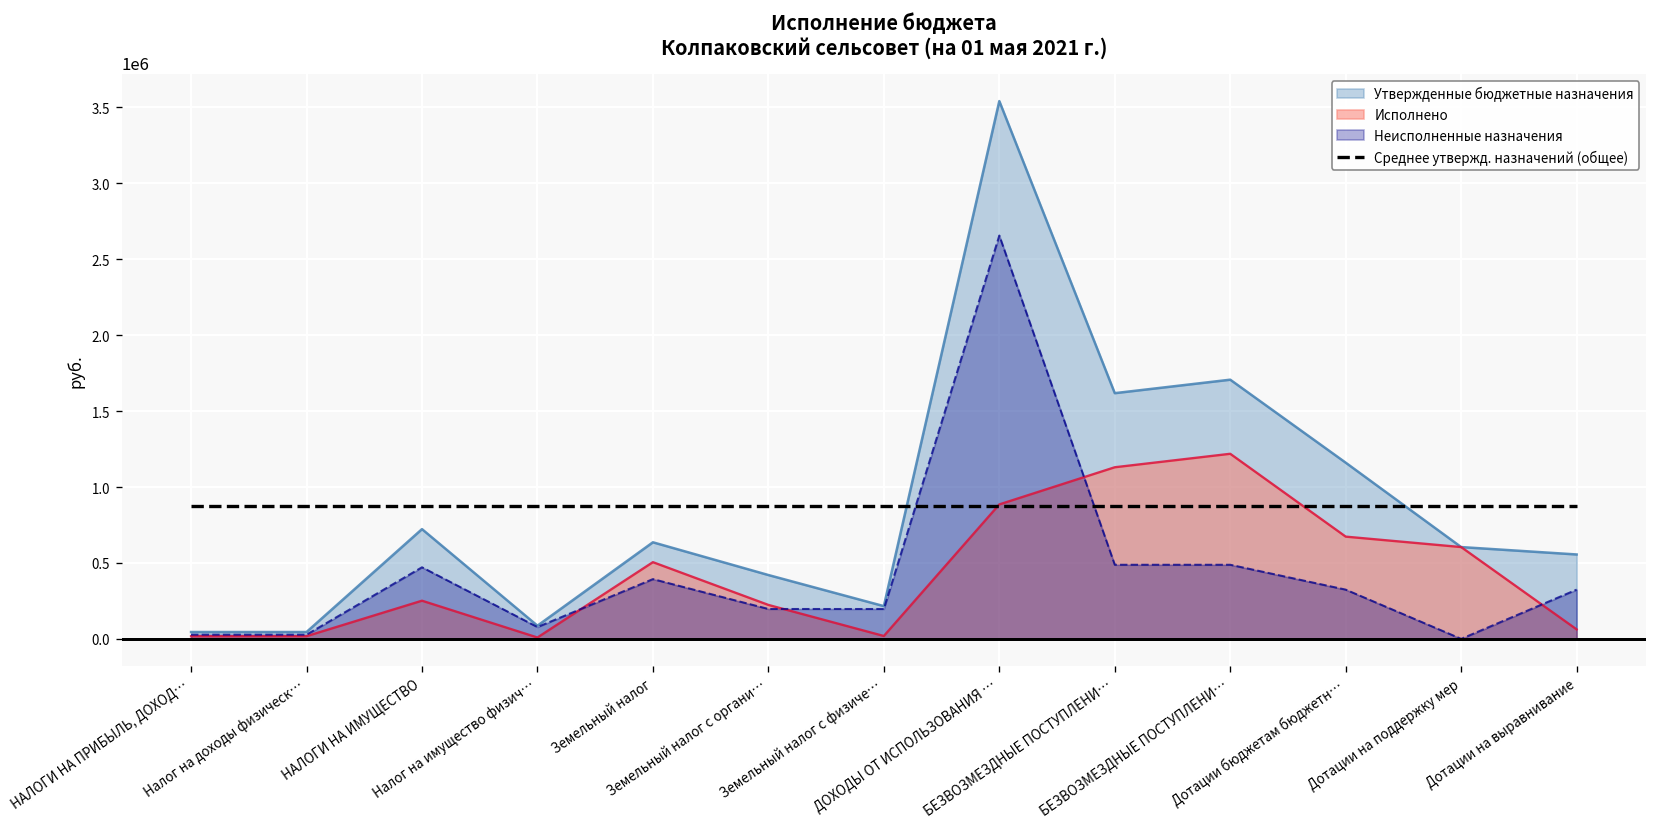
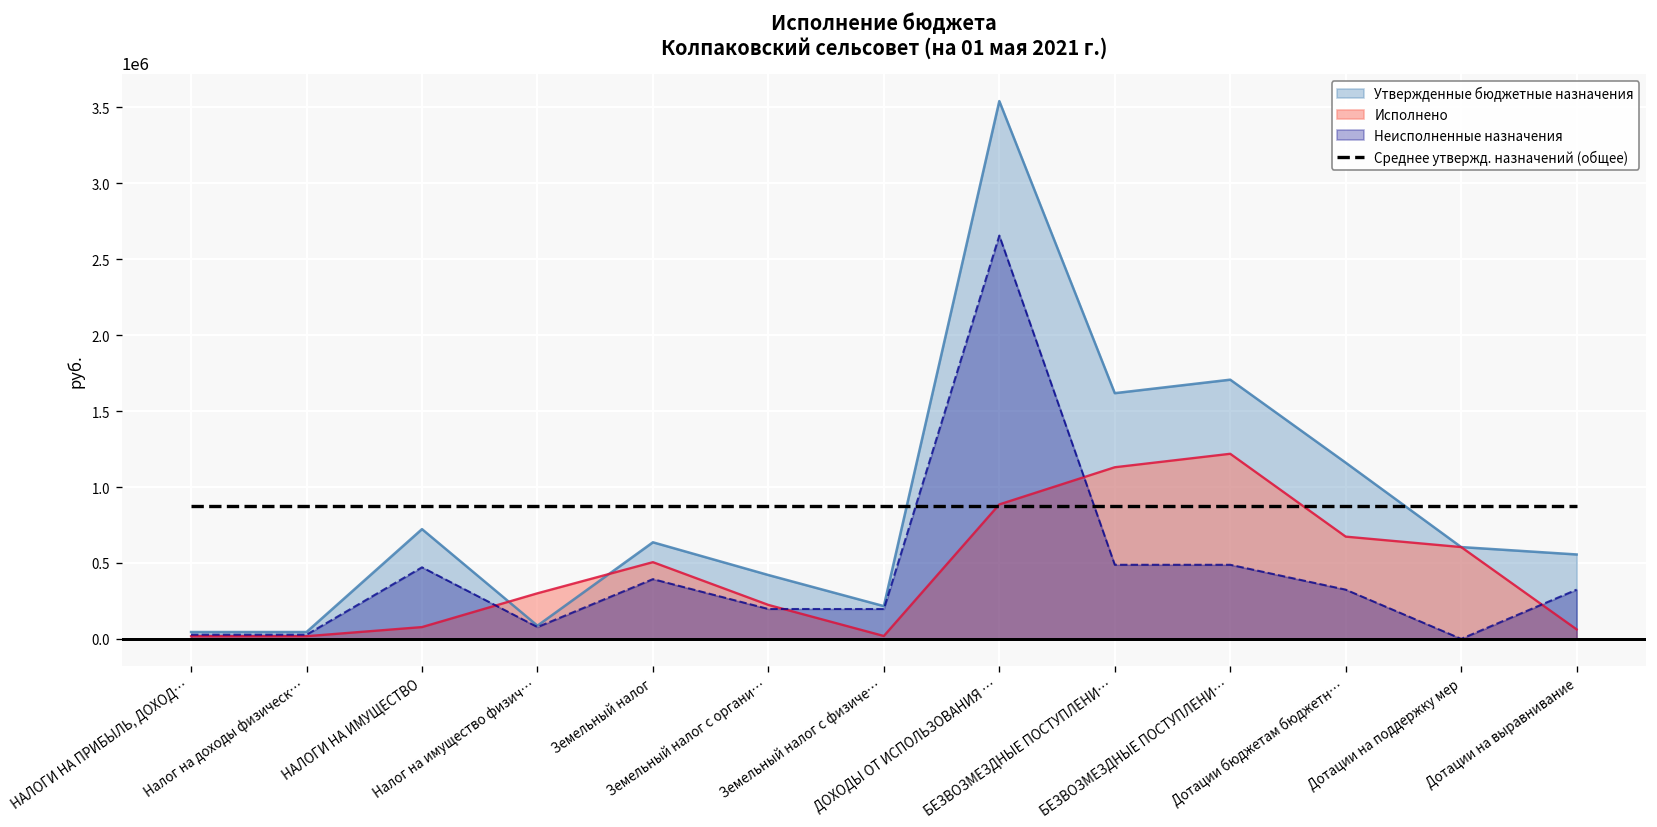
Исполнено, НАЛОГИ НА ИМУЩЕСТВО: 250000 -> 80000
Исполнено, Налог на имущество физич…: 10000 -> 300000
